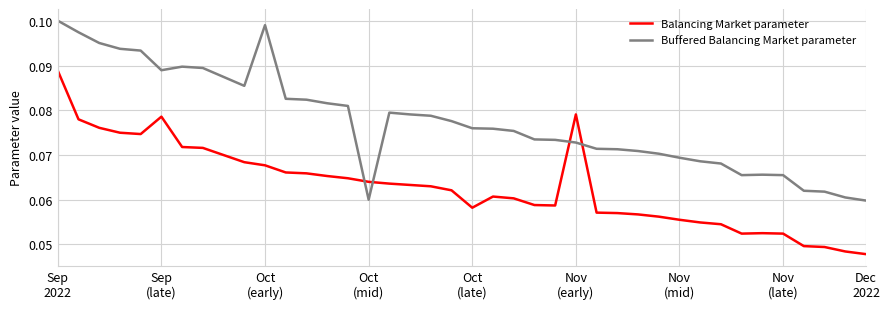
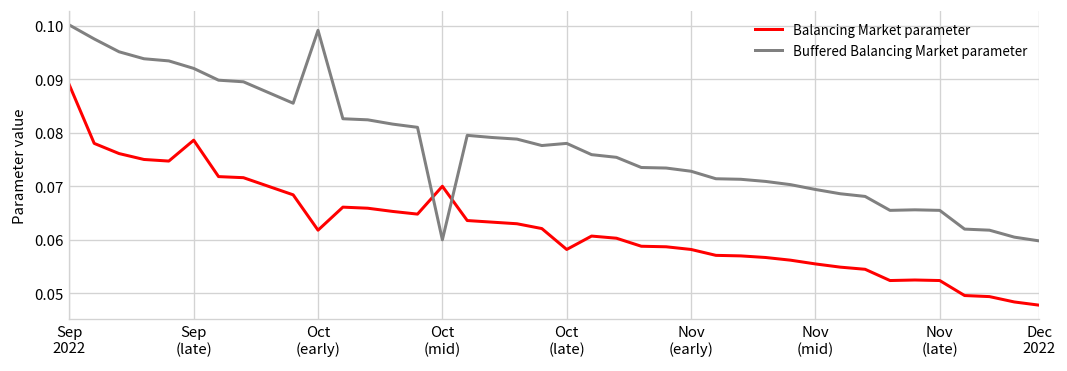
Buffered Balancing Market parameter, Sep (late): 0.089 -> 0.092
Balancing Market parameter, Oct (early): 0.068 -> 0.062
Balancing Market parameter, Oct (mid): 0.064 -> 0.070
Buffered Balancing Market parameter, Oct (late): 0.076 -> 0.078
Balancing Market parameter, Nov (early): 0.079 -> 0.058
